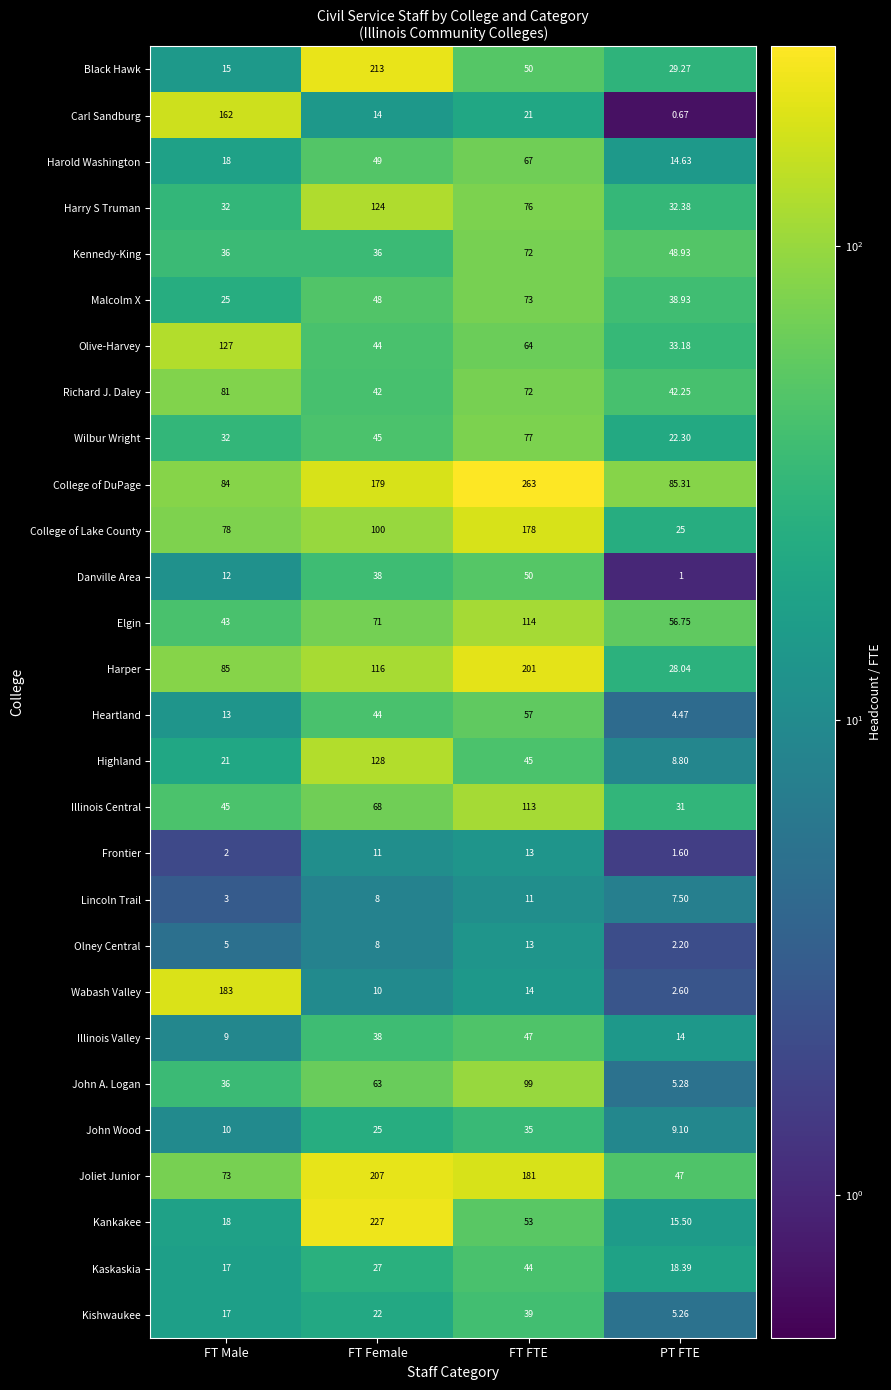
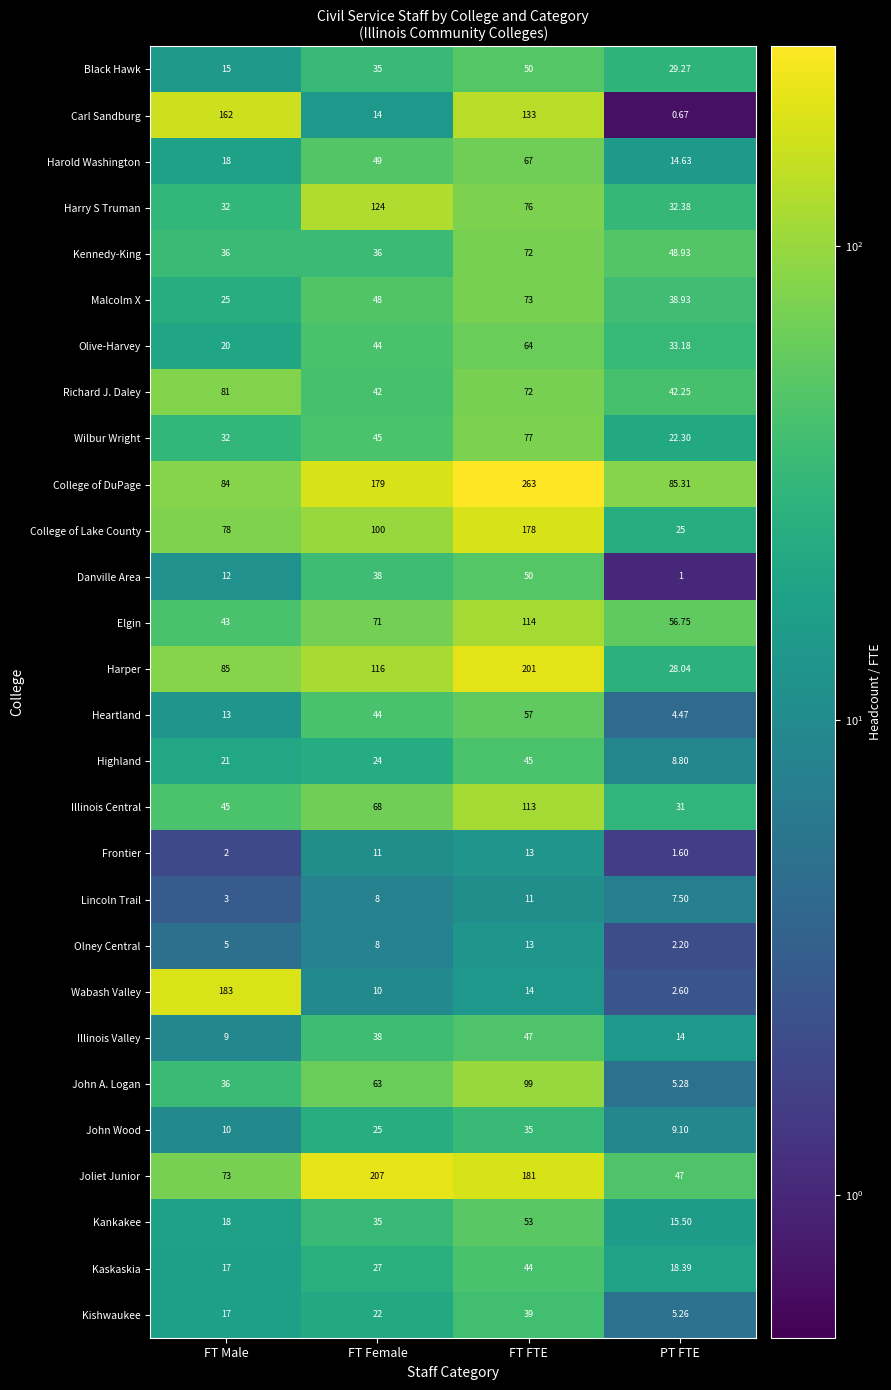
Black Hawk, FT Female: 213 -> 35
Carl Sandburg, FT FTE: 21 -> 133
Olive-Harvey, FT Male: 127 -> 20
Highland, FT Female: 128 -> 24
Kankakee, FT Female: 227 -> 35
